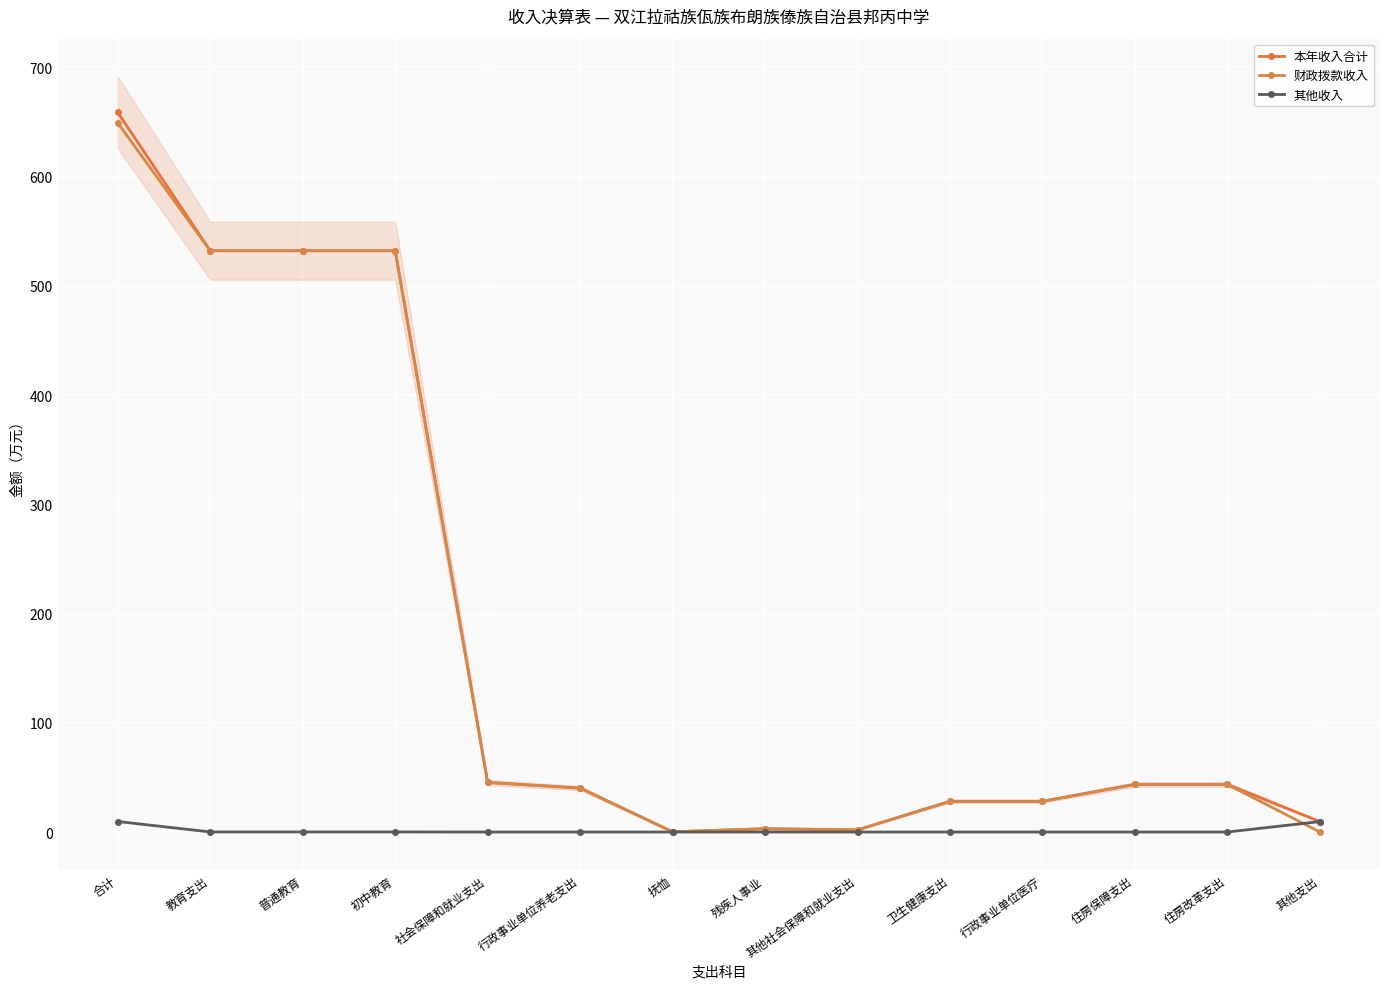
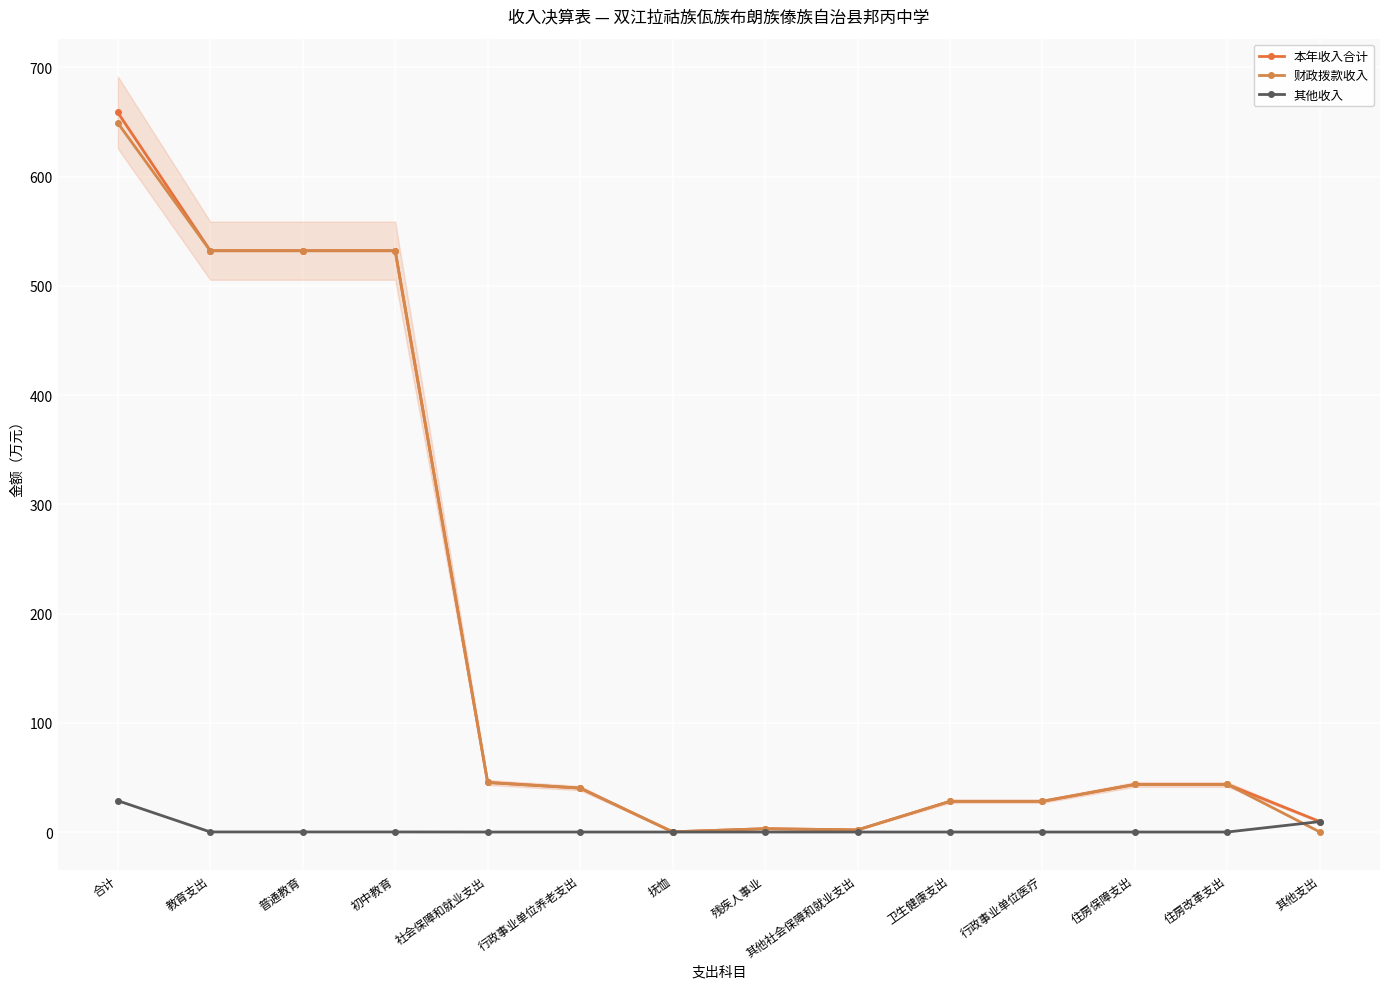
其他收入, 合计: 10 -> 29
